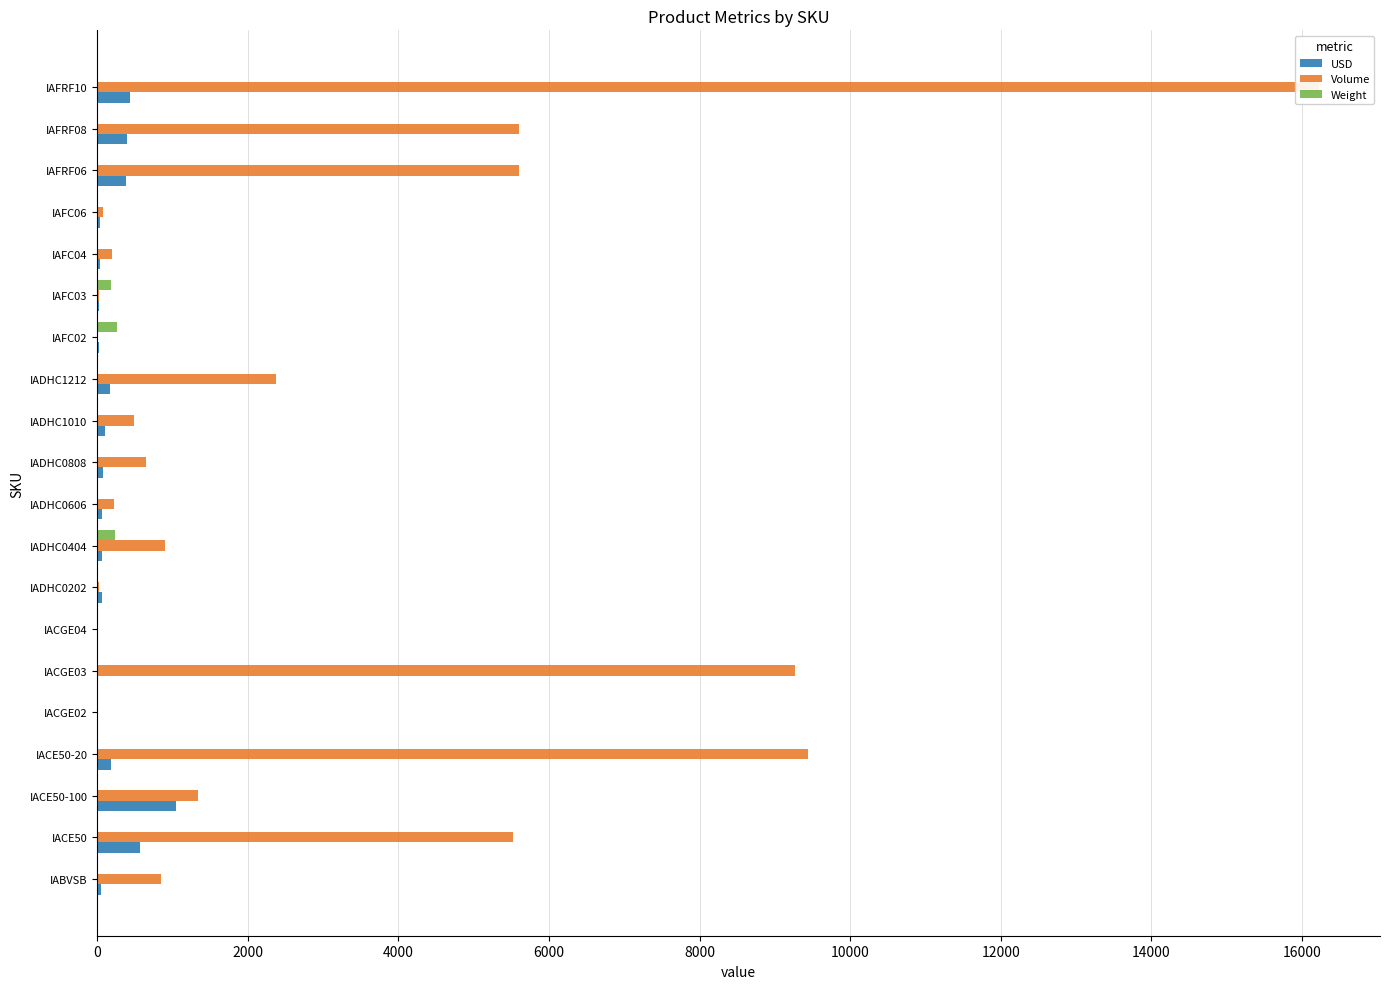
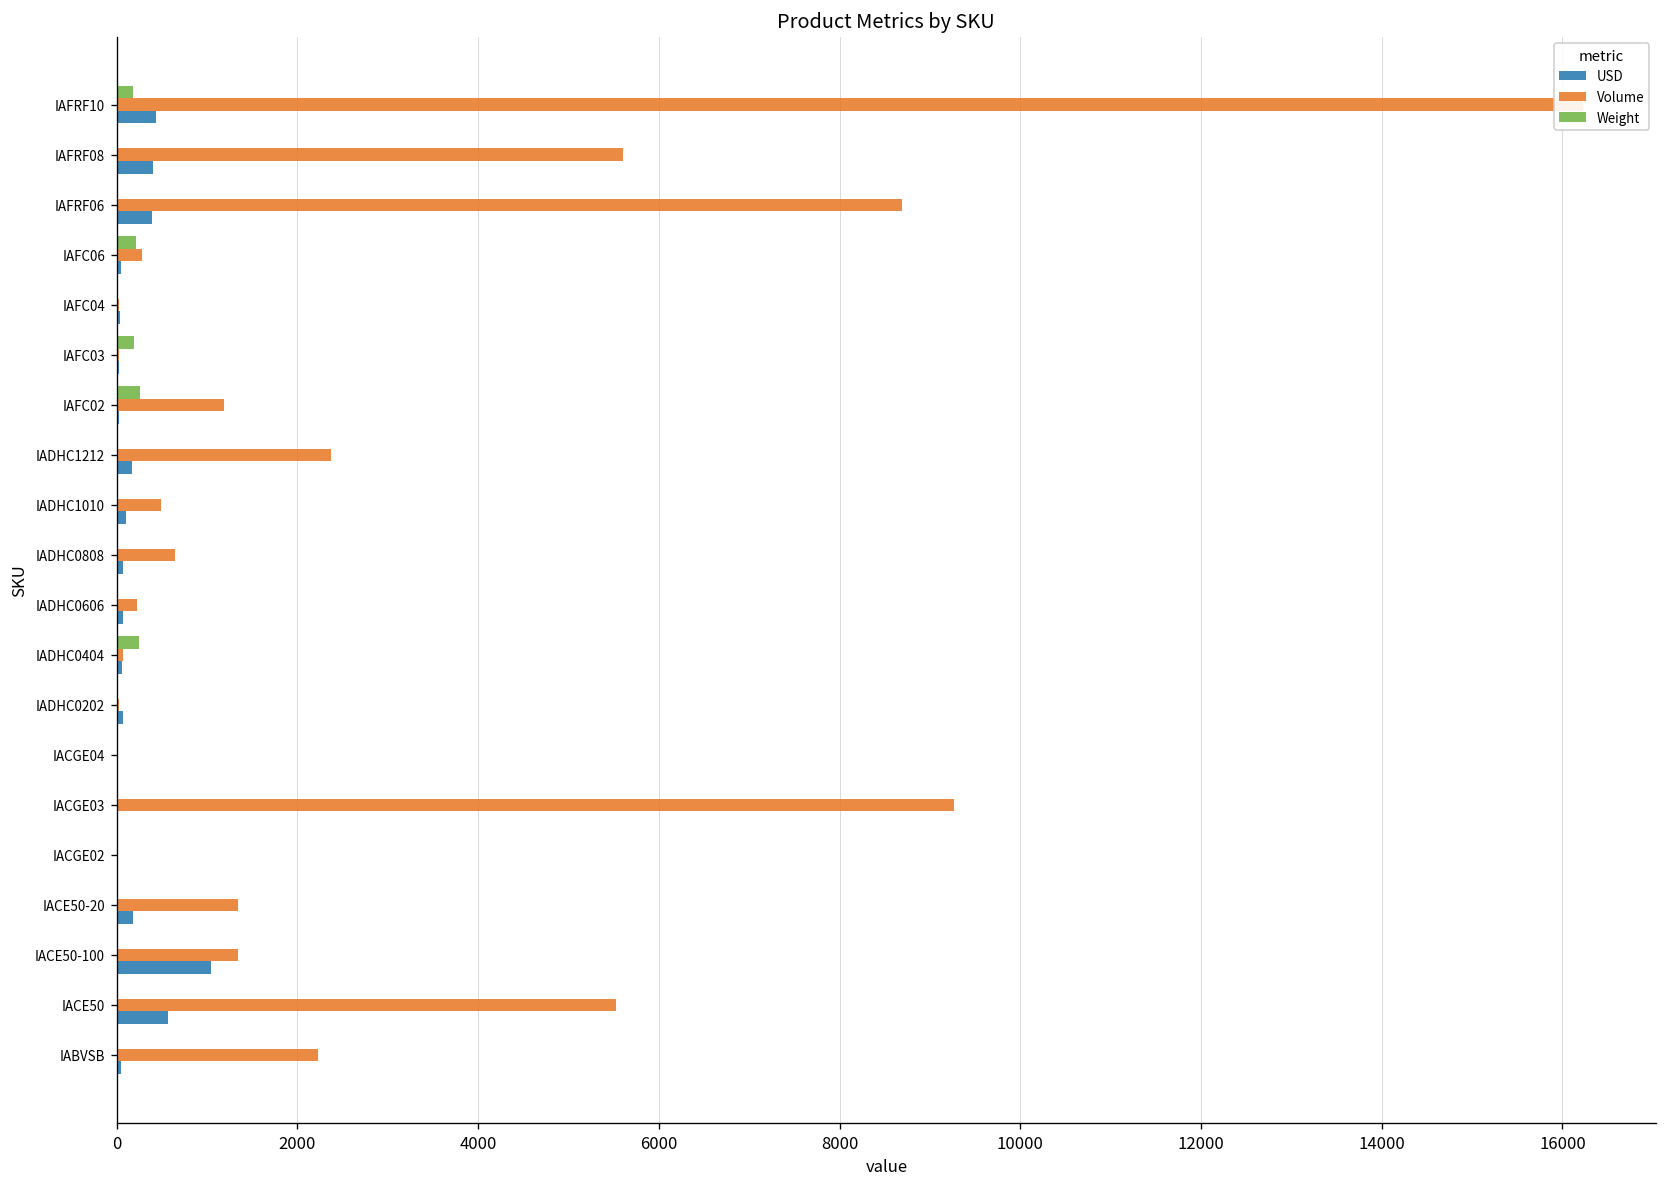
Weight, IAFRF10: 0 -> 200
Volume, IAFRF06: 5600 -> 8700
Weight, IAFC06: 0 -> 200
Volume, IAFC06: 100 -> 300
Volume, IAFC04: 200 -> 0
Volume, IAFC02: 0 -> 1200
Volume, IADHC0404: 900 -> 100
Volume, IACE50-20: 9400 -> 1300
Volume, IABVSB: 800 -> 2200
